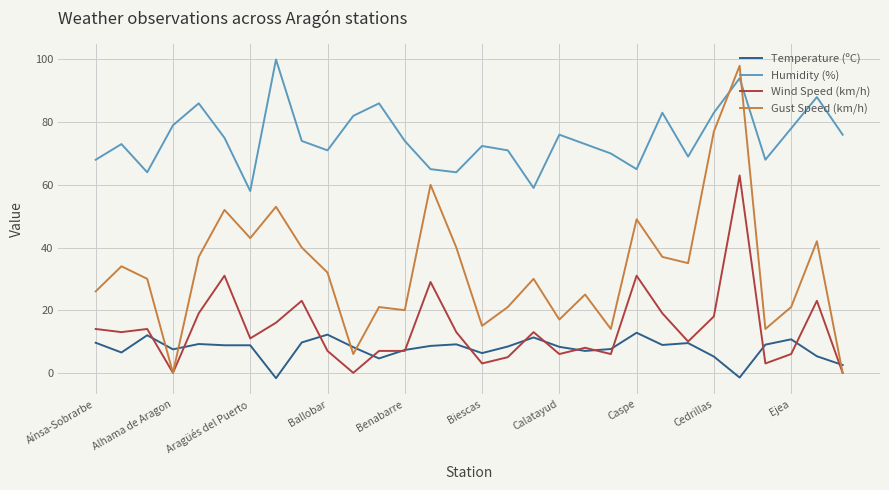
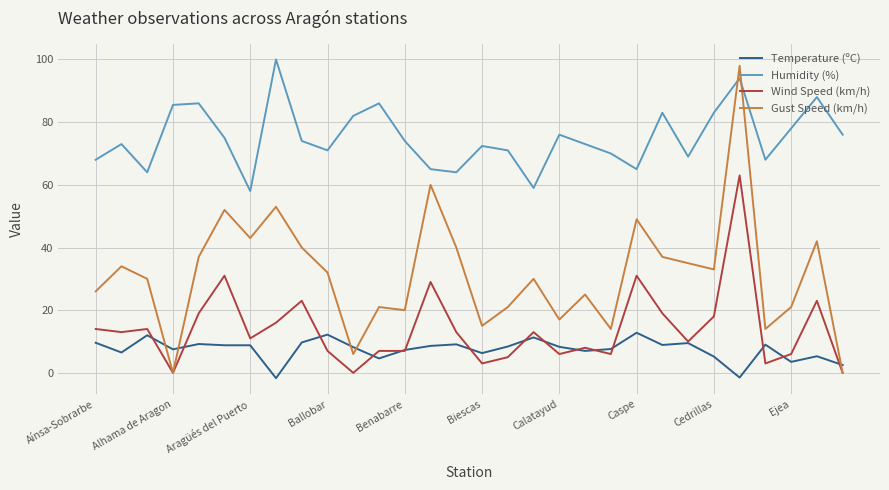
Humidity (%), Alhama de Aragon: 79 -> 86
Gust Speed (km/h), Cedrillas: 77 -> 33
Temperature (ºC), Ejea: 11 -> 4
